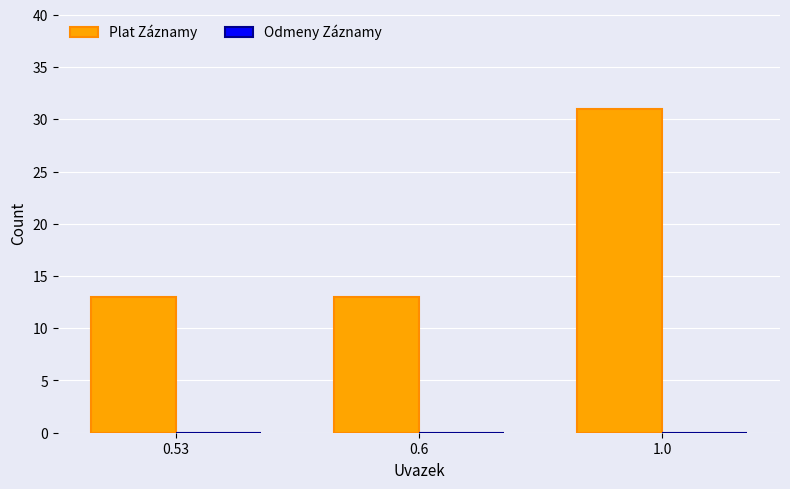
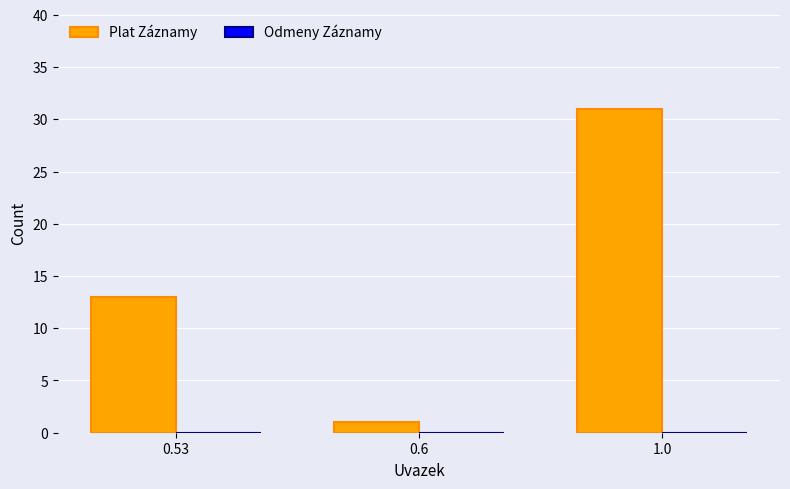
Plat Záznamy, 0.6: 13 -> 1
